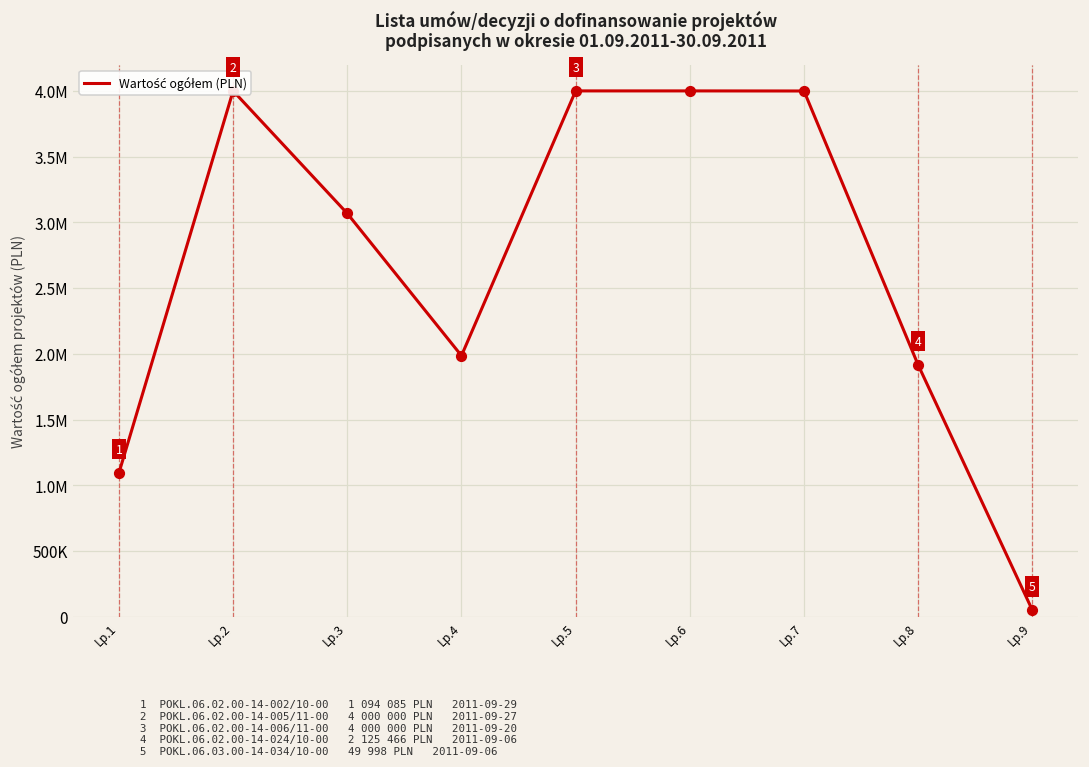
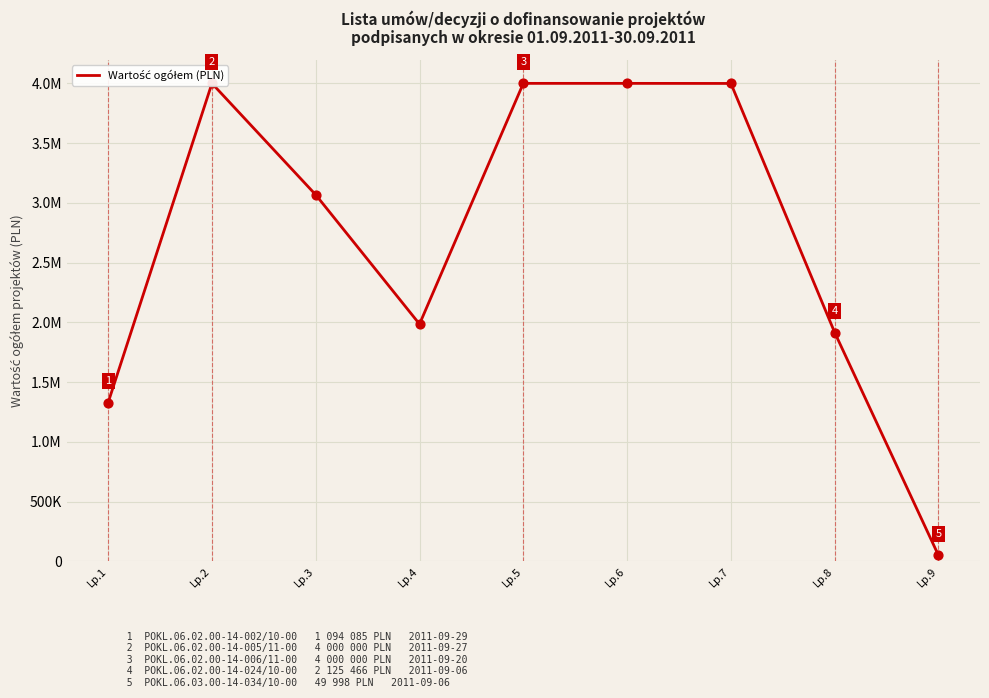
Lp.1: 1090000 -> 1330000
